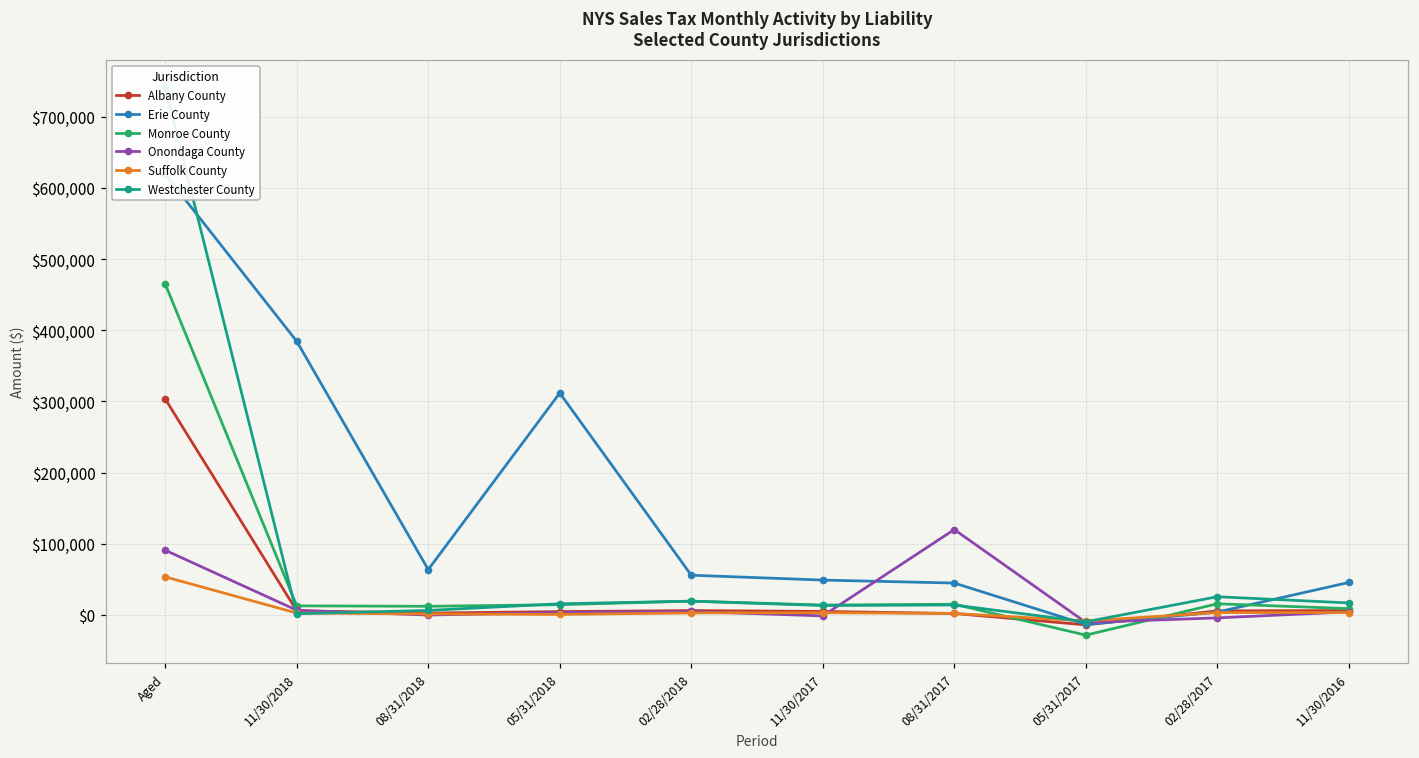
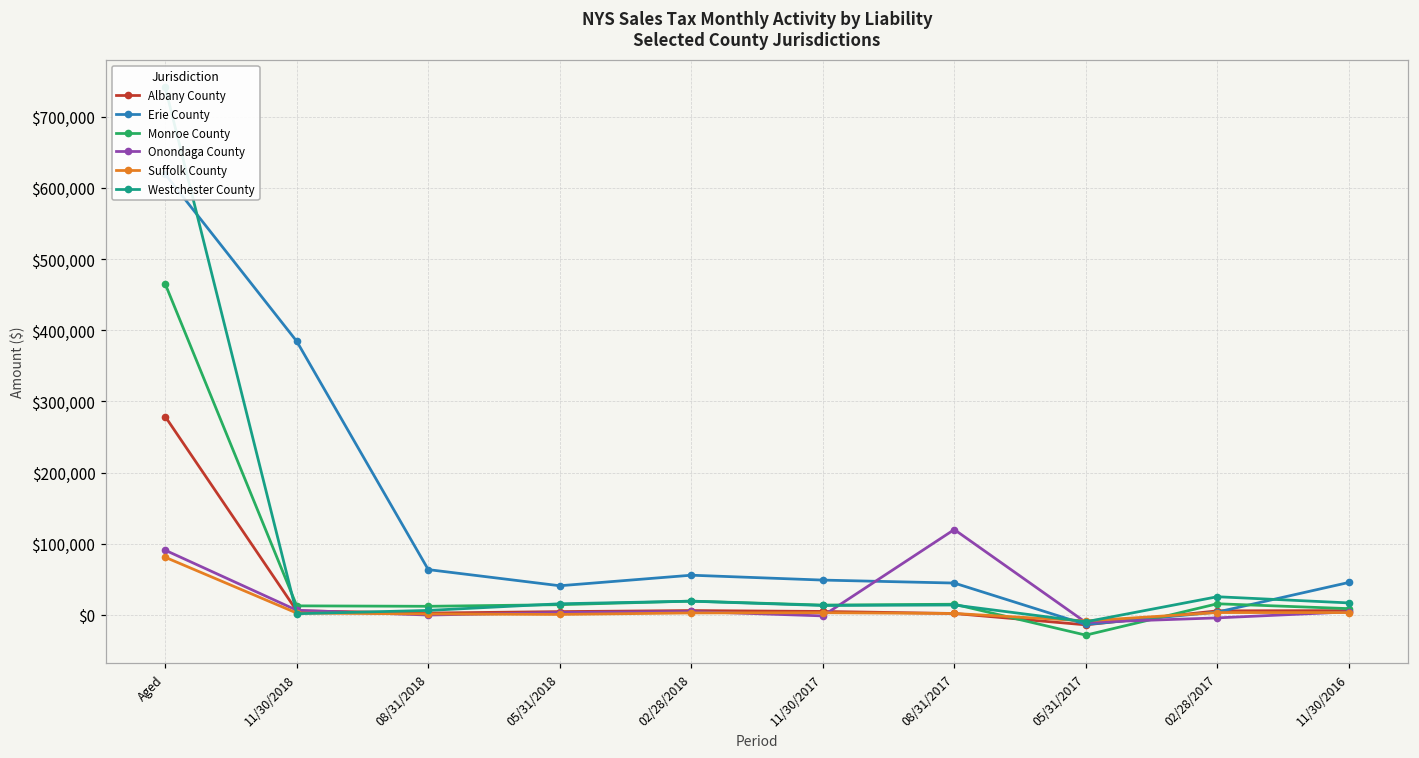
Albany County, Aged: $300,000 -> $280,000
Suffolk County, Aged: $50,000 -> $80,000
Erie County, 05/31/2018: $310,000 -> $40,000
